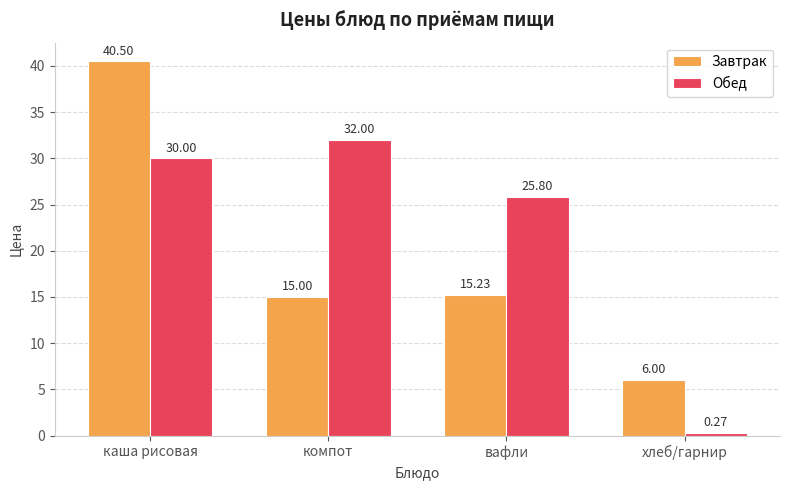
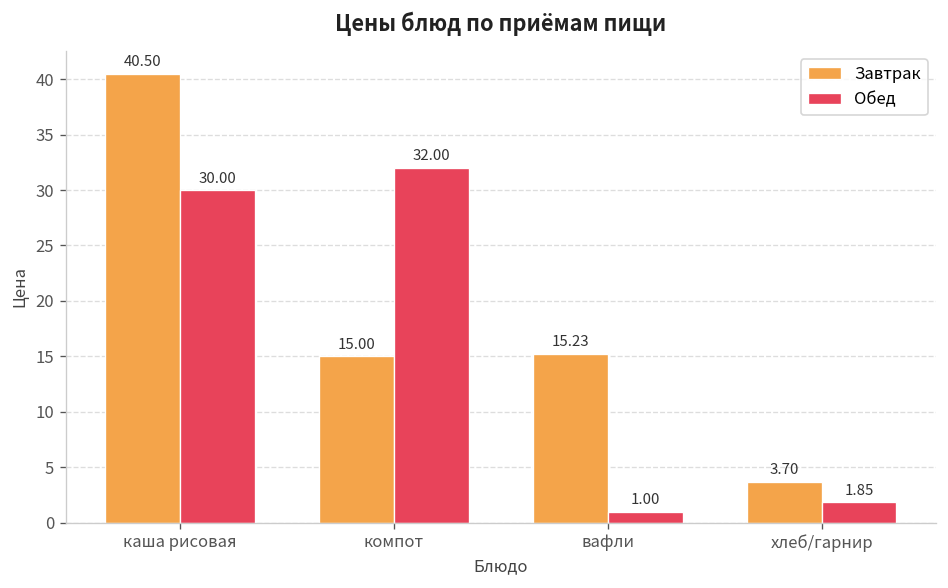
Обед, вафли: 25.80 -> 1.00
Завтрак, хлеб/гарнир: 6.00 -> 3.70
Обед, хлеб/гарнир: 0.27 -> 1.85
